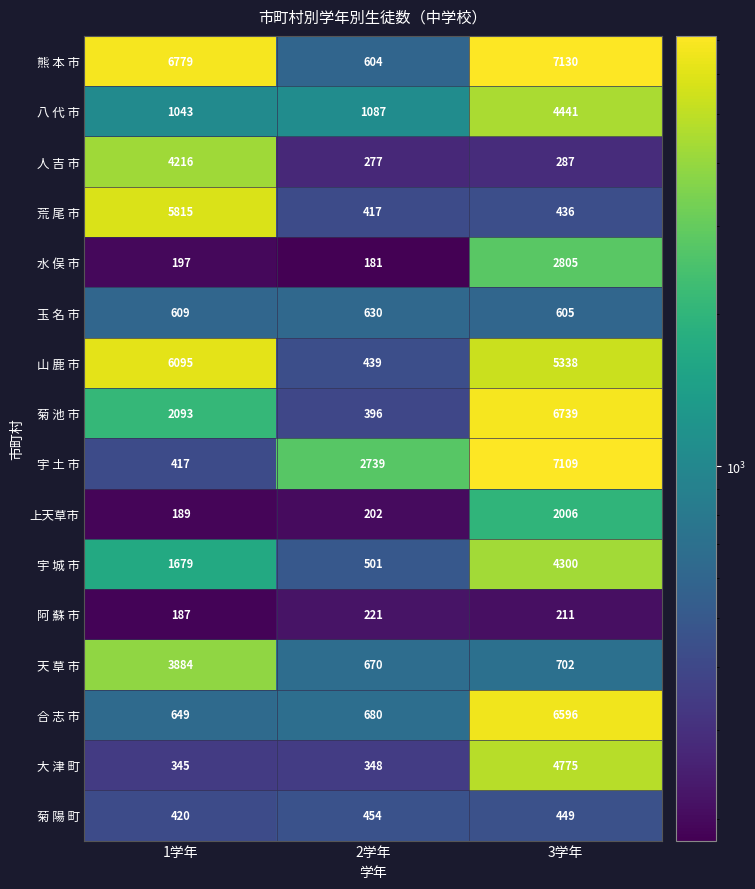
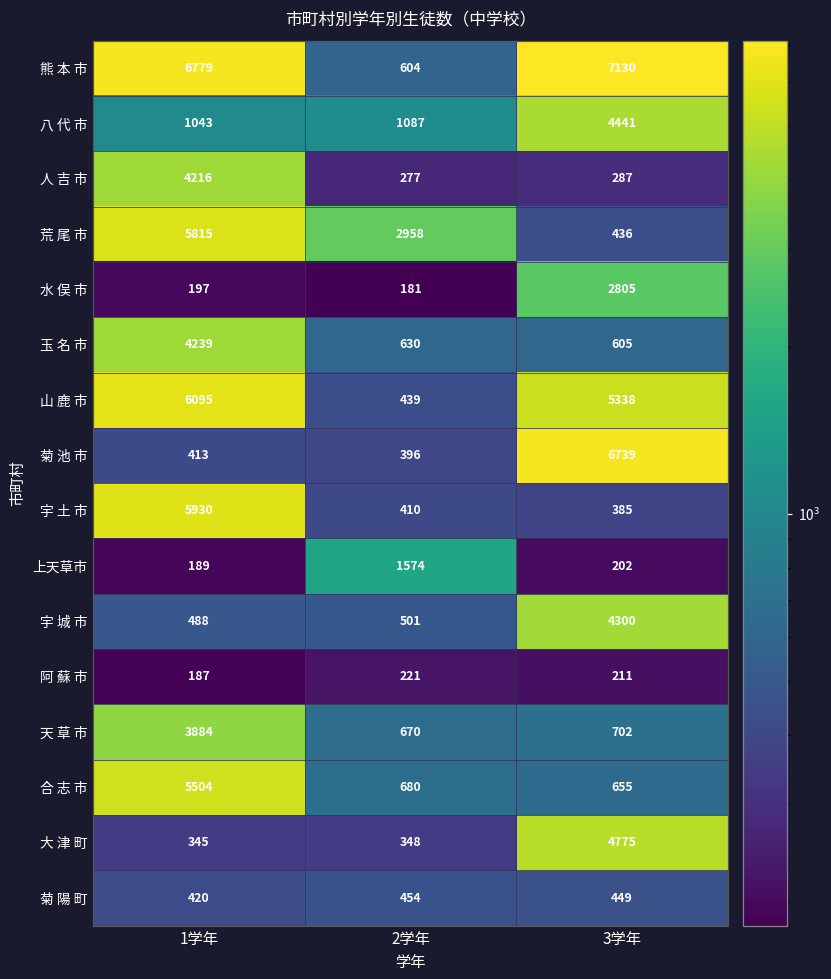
荒 尾 市, 2学年: 417 -> 2958
玉 名 市, 1学年: 609 -> 4239
菊 池 市, 1学年: 2093 -> 413
宇 土 市, 1学年: 417 -> 5930
宇 土 市, 2学年: 2739 -> 410
宇 土 市, 3学年: 7109 -> 385
上天草市, 2学年: 202 -> 1574
上天草市, 3学年: 2006 -> 202
宇 城 市, 1学年: 1679 -> 488
合 志 市, 1学年: 649 -> 5504
合 志 市, 3学年: 6596 -> 655
